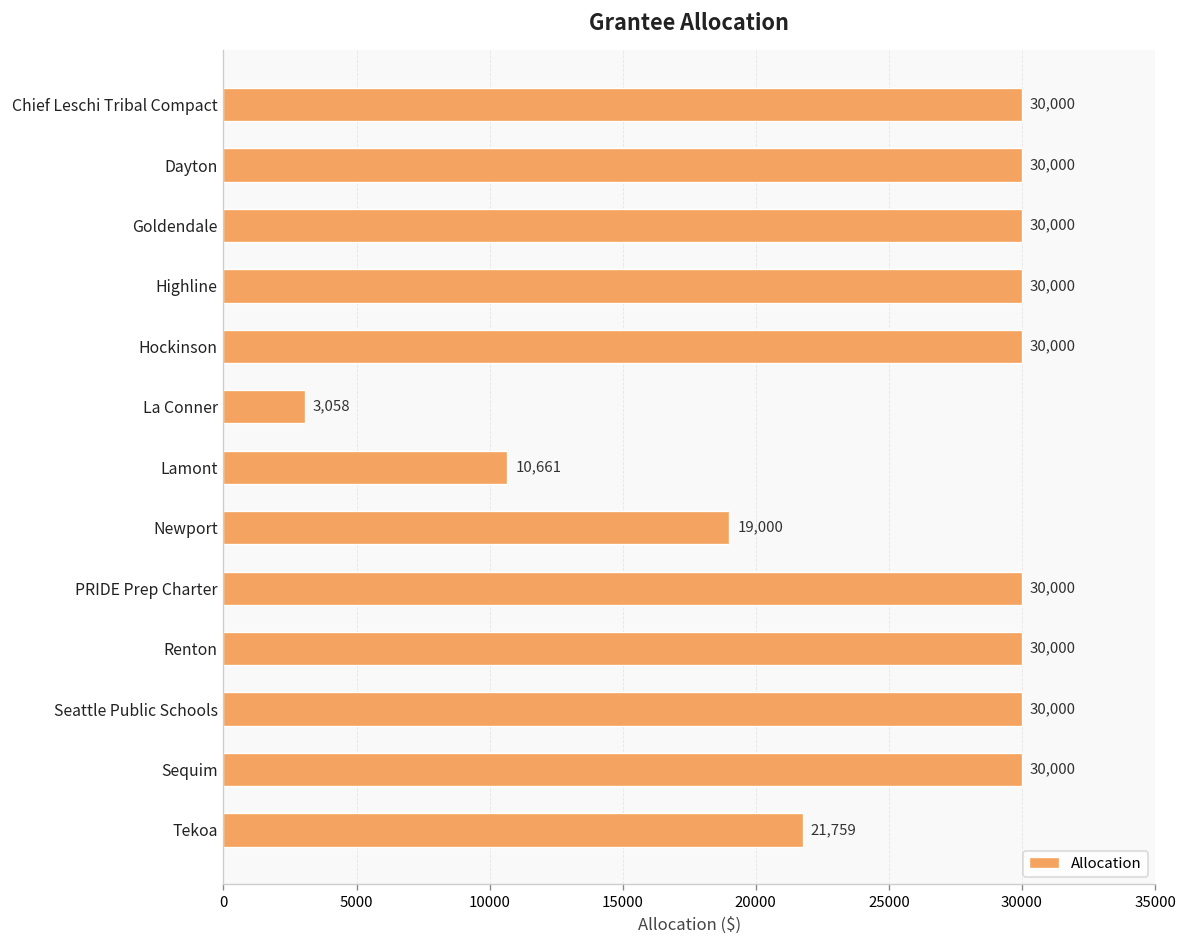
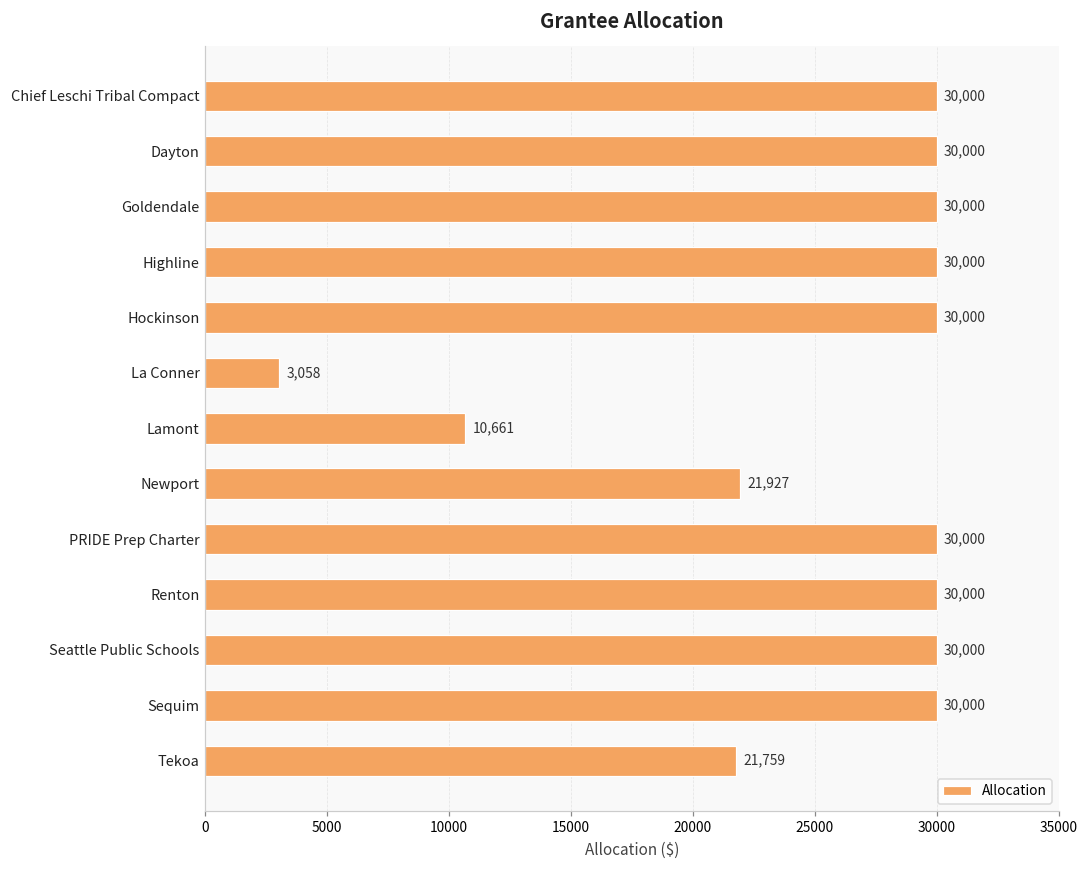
Newport: 19,000 -> 21,927
